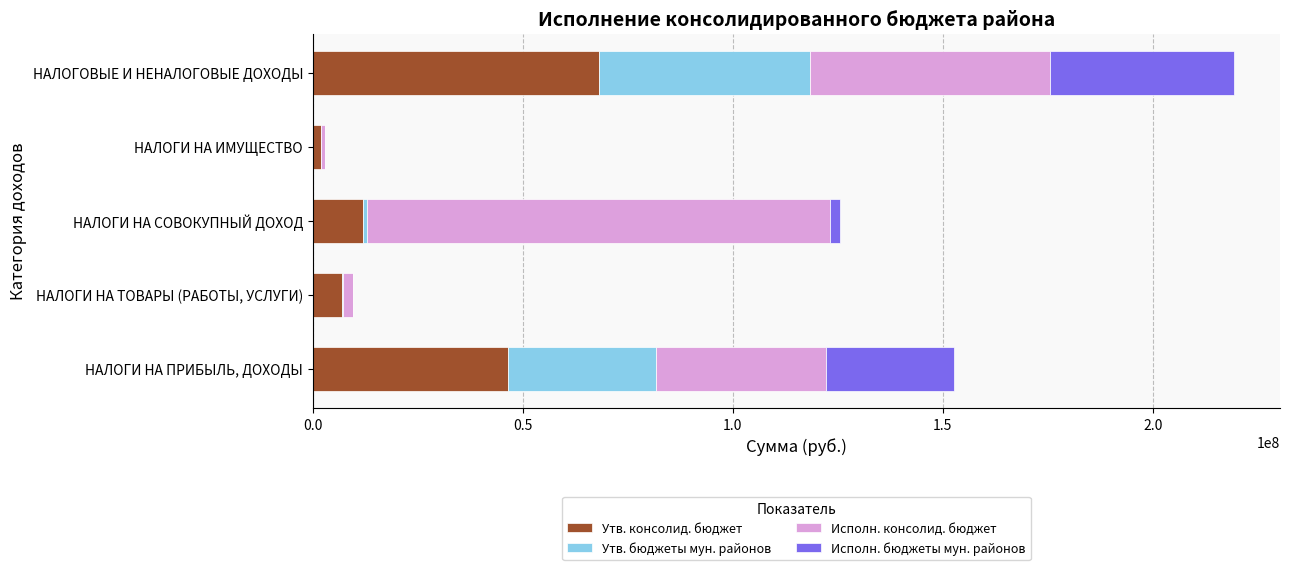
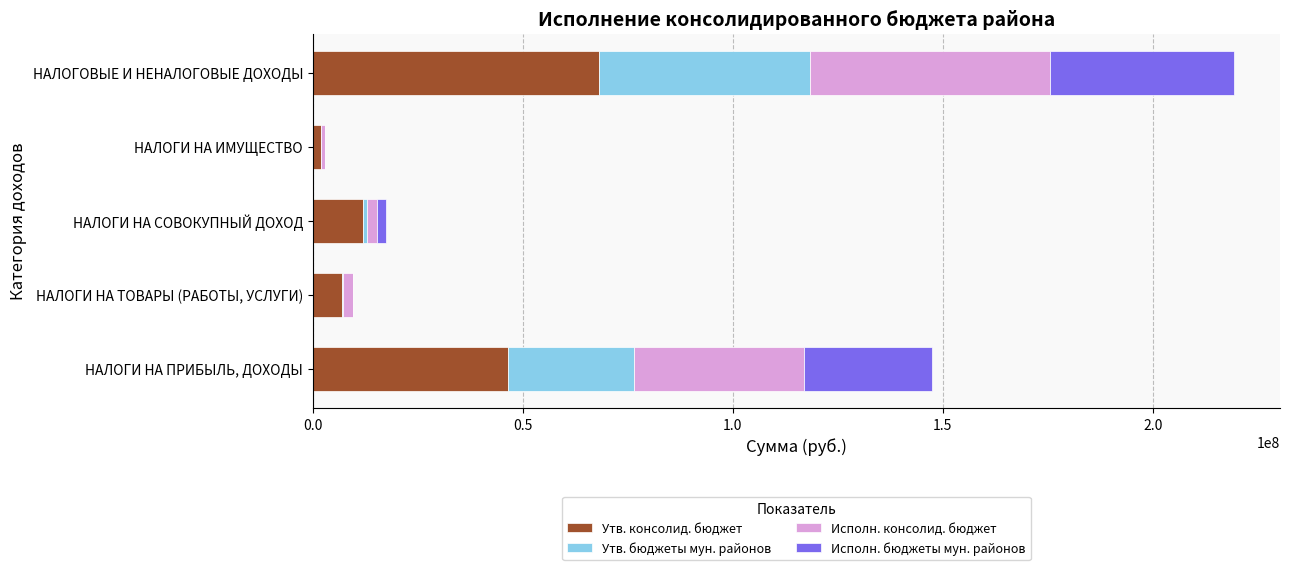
Исполн. консолид. бюджет, НАЛОГИ НА СОВОКУПНЫЙ ДОХОД: 110000000 -> 2000000
Утв. бюджеты мун. районов, НАЛОГИ НА ПРИБЫЛЬ, ДОХОДЫ: 35000000 -> 30000000
